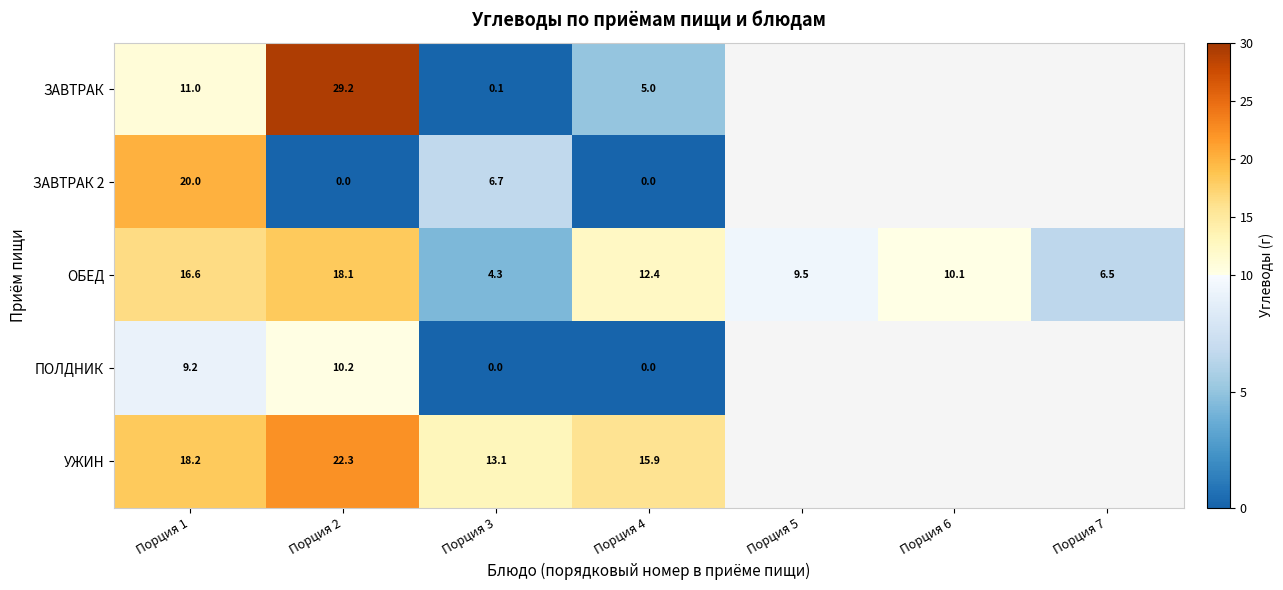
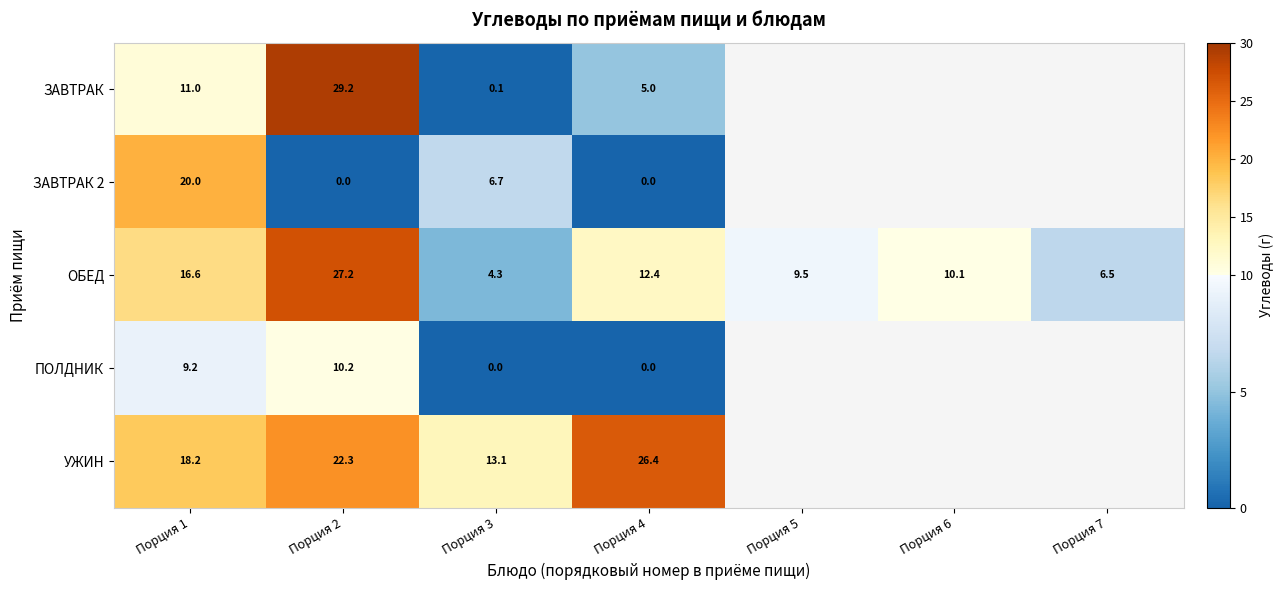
ОБЕД, Порция 2: 18.1 -> 27.2
УЖИН, Порция 4: 15.9 -> 26.4
